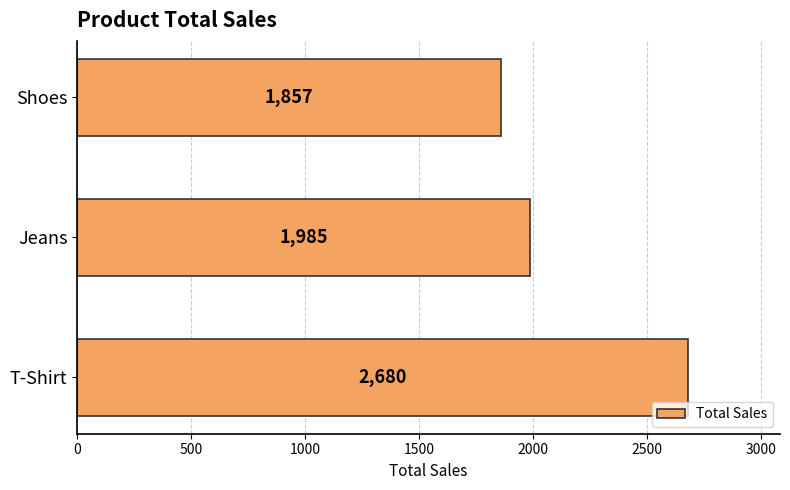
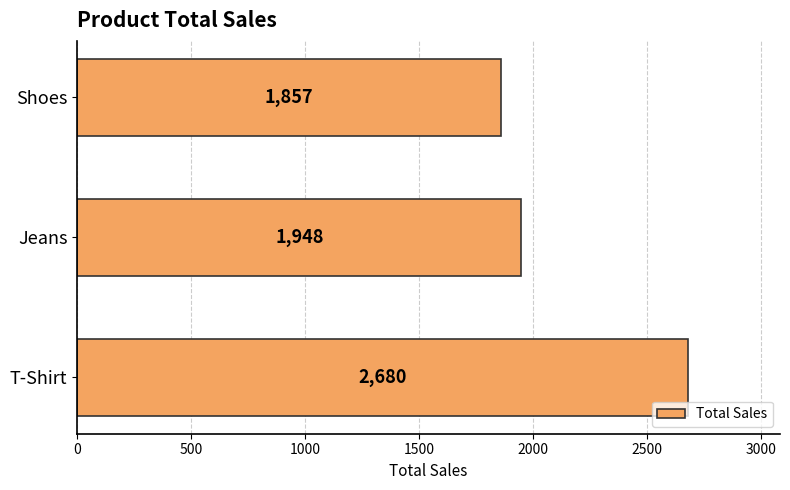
Jeans: 1,985 -> 1,948
